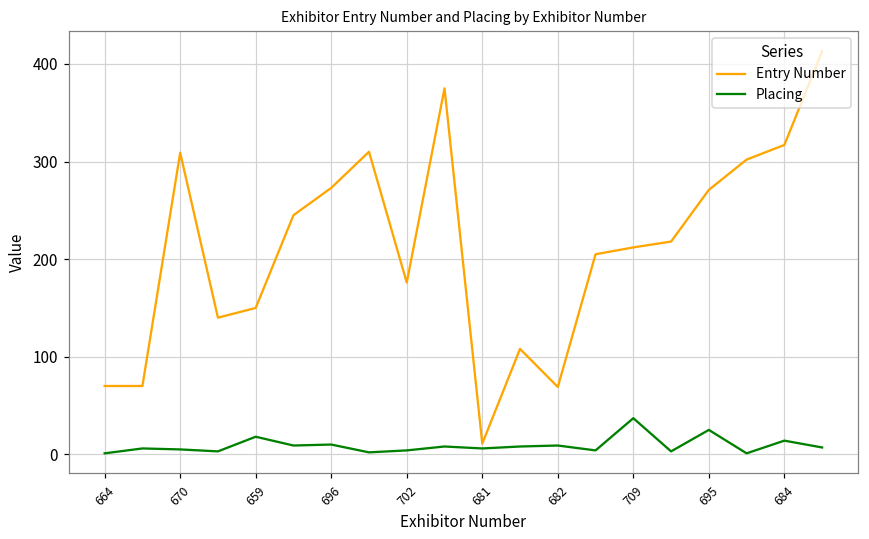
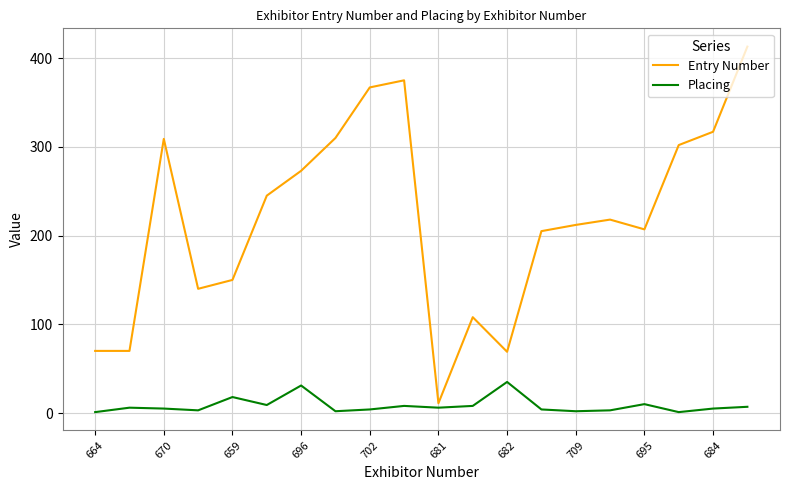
Placing, 696: 10 -> 30
Entry Number, 702: 180 -> 370
Placing, 682: 10 -> 40
Placing, 709: 40 -> 0
Entry Number, 695: 270 -> 210
Placing, 695: 30 -> 10
Placing, 684: 14 -> 5
